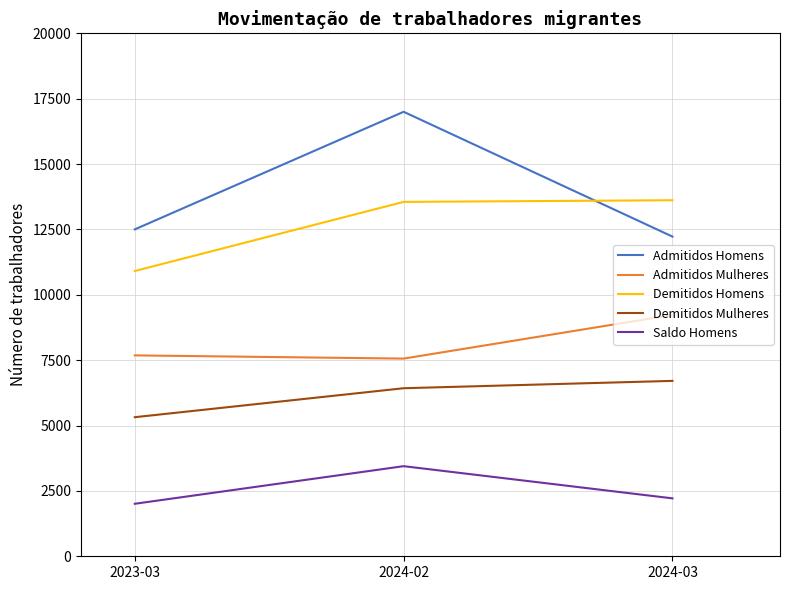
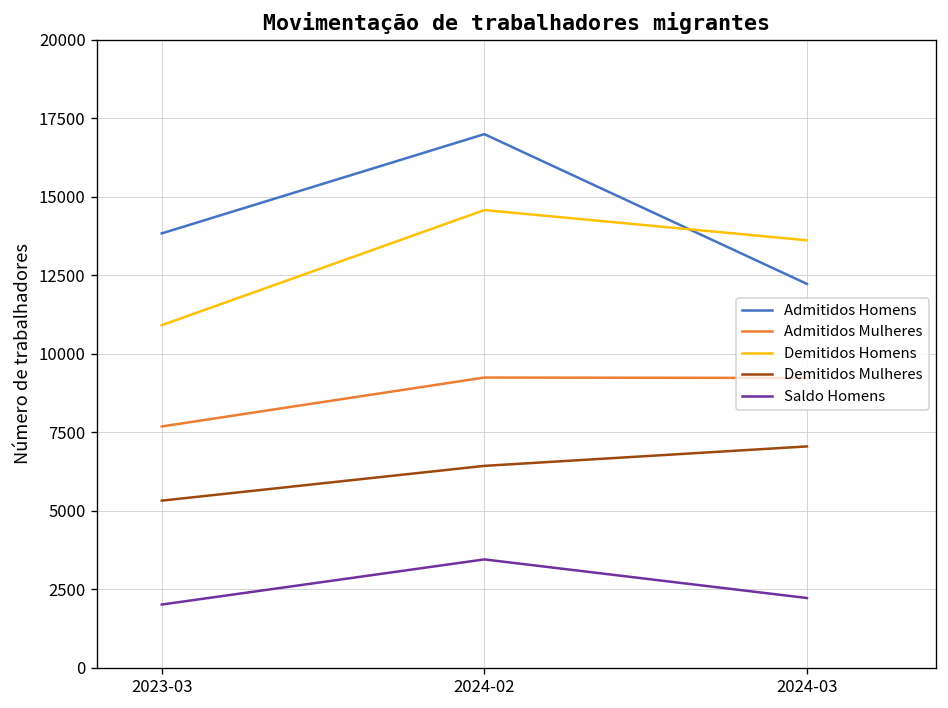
Admitidos Homens, 2023-03: 12500 -> 13800
Admitidos Mulheres, 2024-02: 7600 -> 9200
Demitidos Homens, 2024-02: 13600 -> 14600
Demitidos Mulheres, 2024-03: 6700 -> 7000
